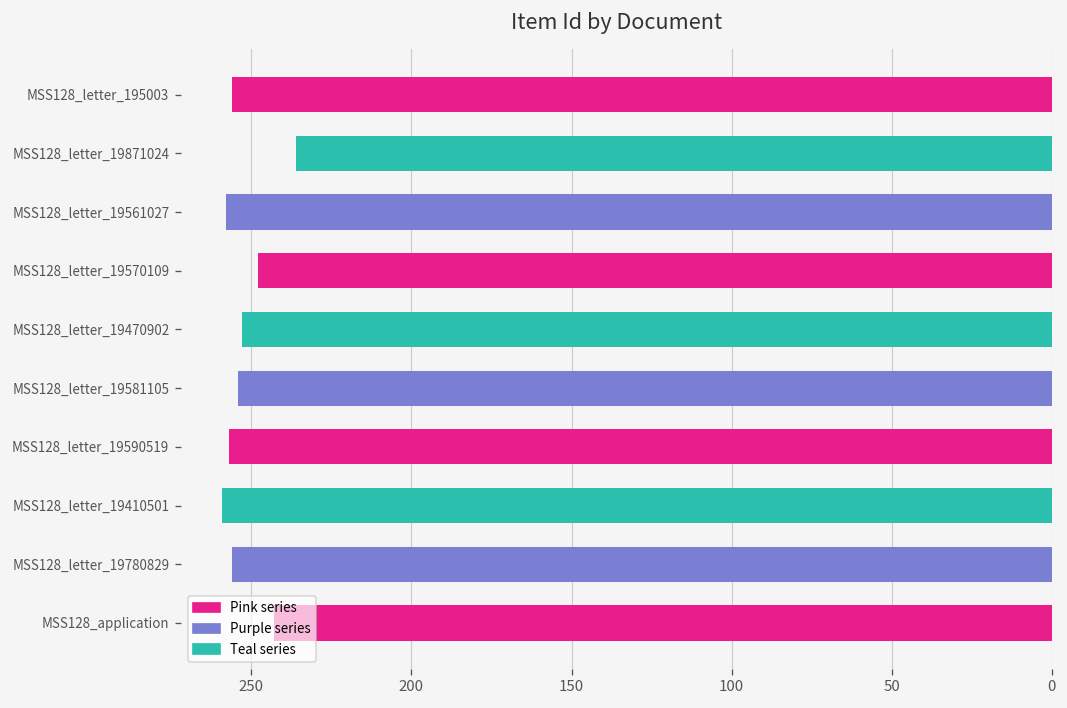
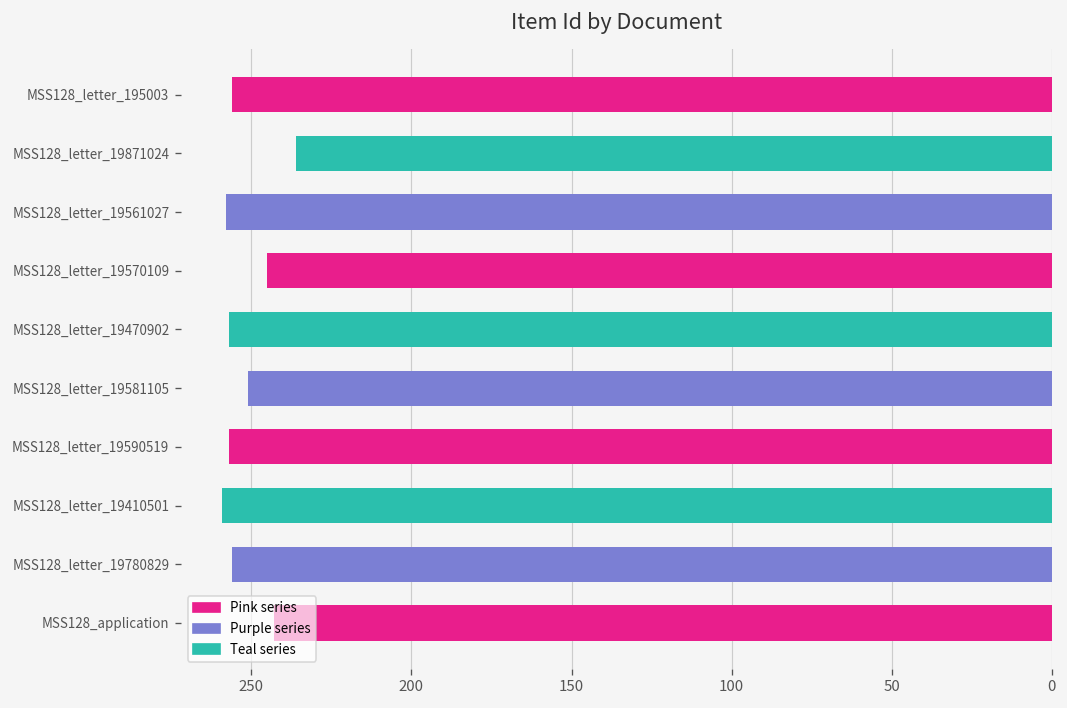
MSS128_letter_19570109: 248 -> 245
MSS128_letter_19470902: 253 -> 257
MSS128_letter_19581105: 254 -> 251
